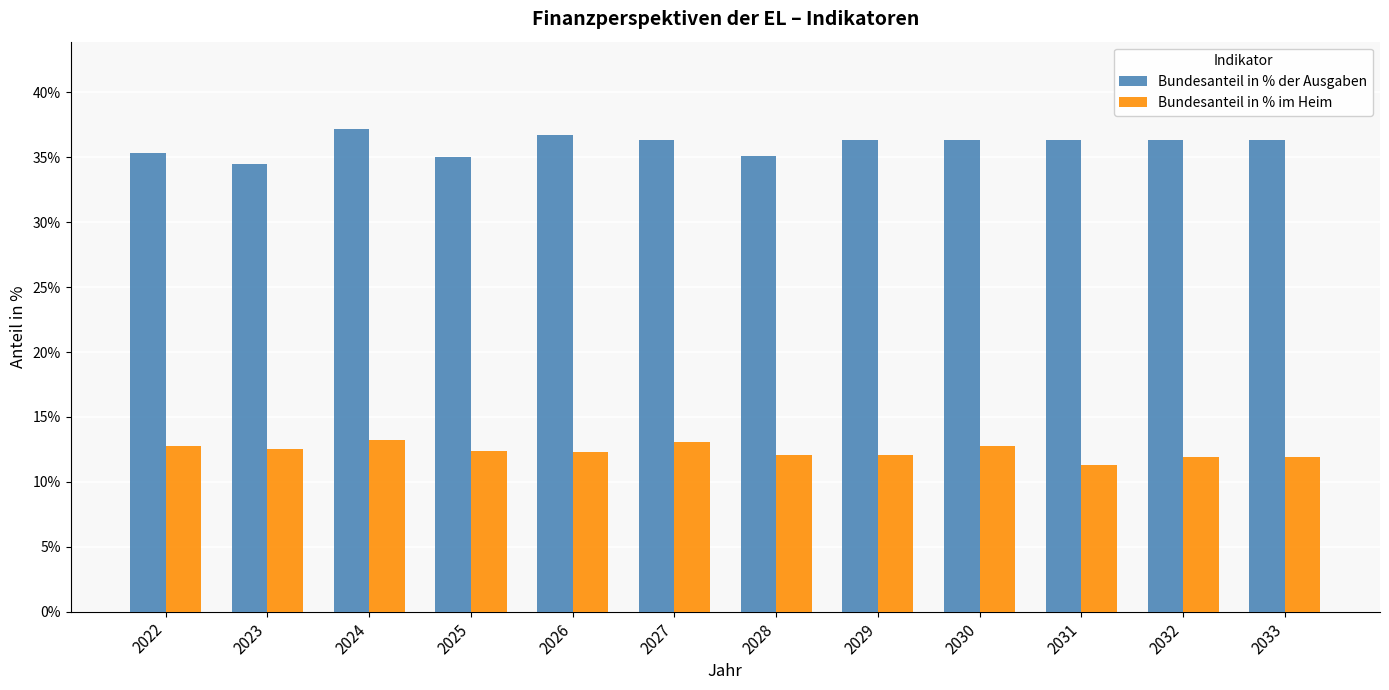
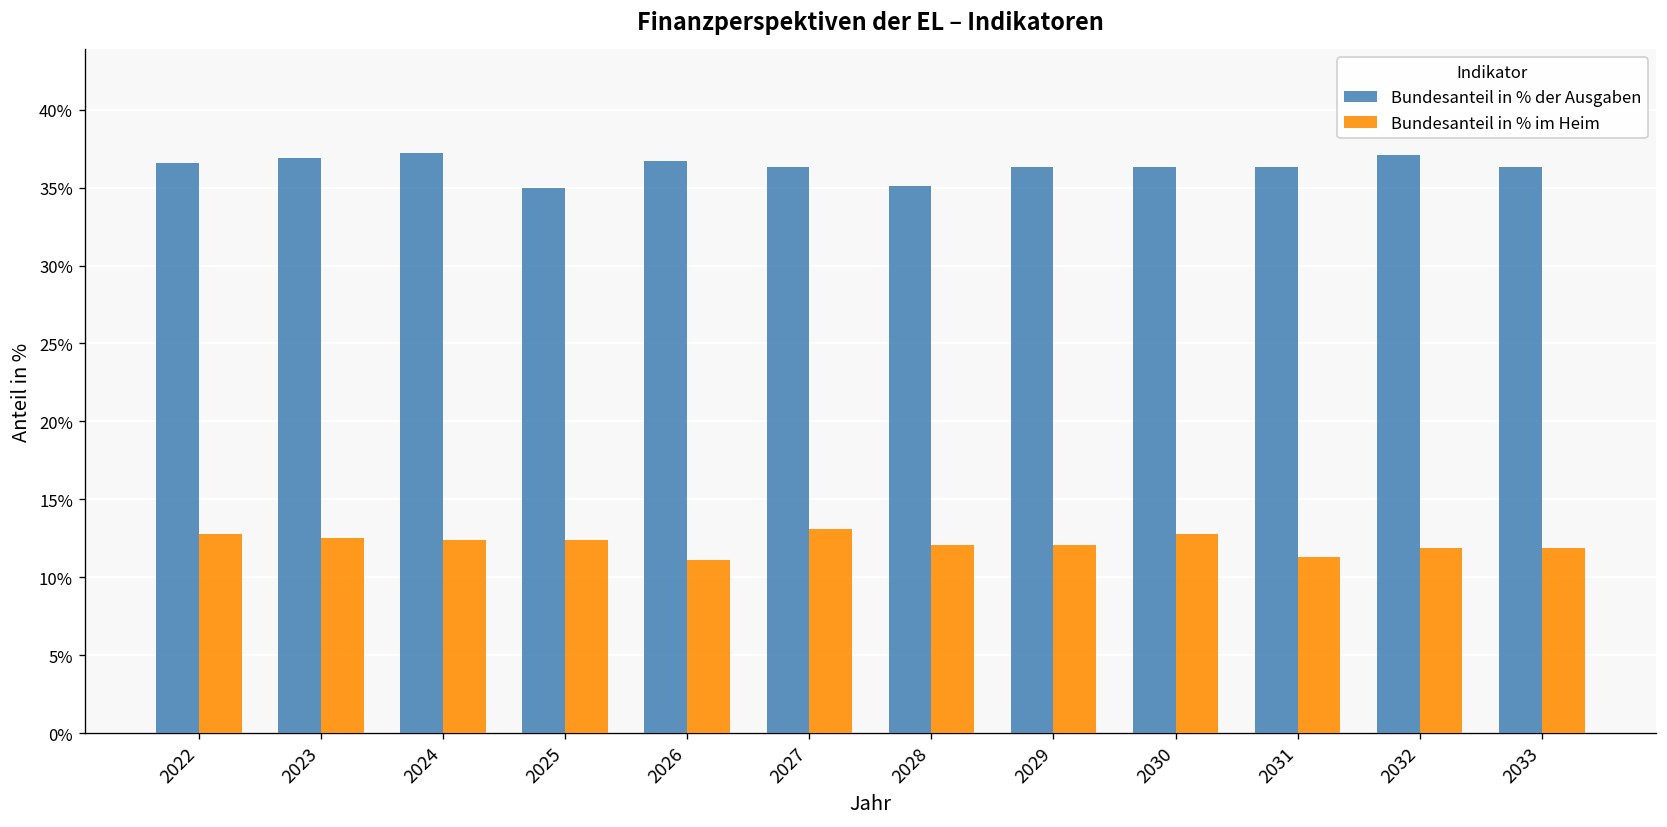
Bundesanteil in % der Ausgaben, 2022: 35.3% -> 36.6%
Bundesanteil in % der Ausgaben, 2023: 34.5% -> 36.9%
Bundesanteil in % im Heim, 2024: 13.2% -> 12.4%
Bundesanteil in % im Heim, 2026: 12.3% -> 11.1%
Bundesanteil in % der Ausgaben, 2032: 36.3% -> 37.1%
